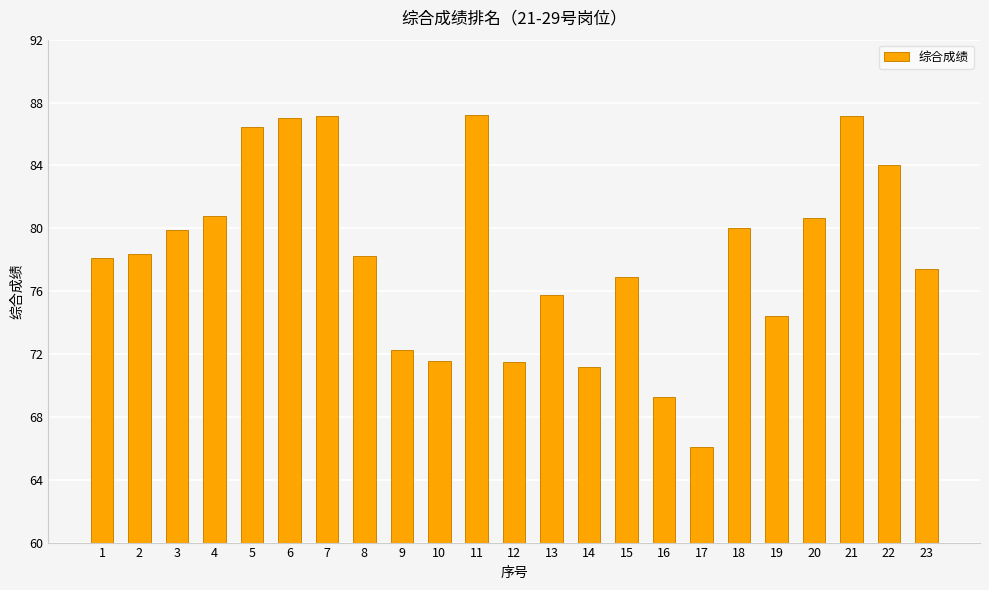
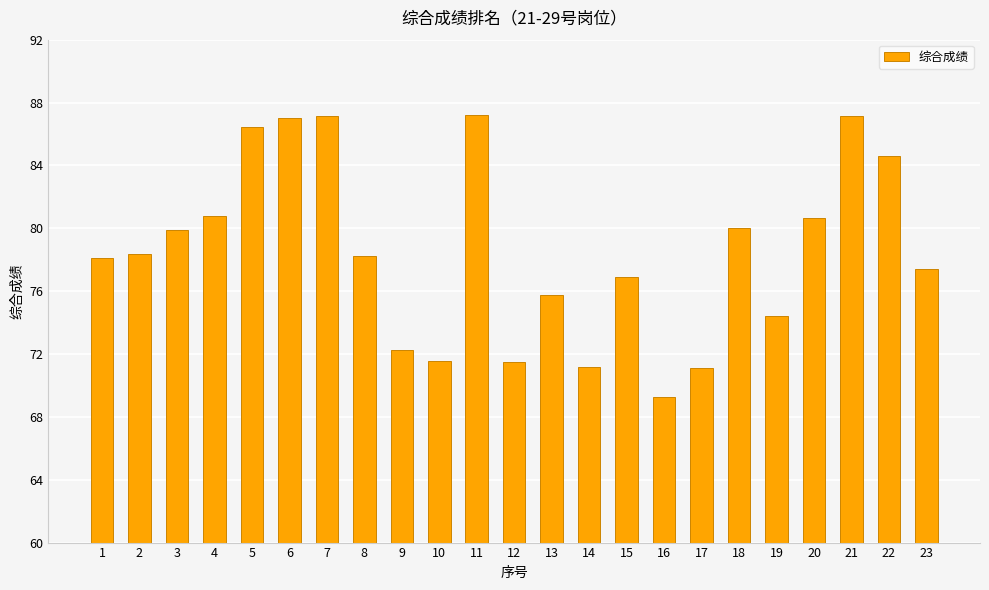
17: 66.1 -> 71.1
22: 84.0 -> 84.6
